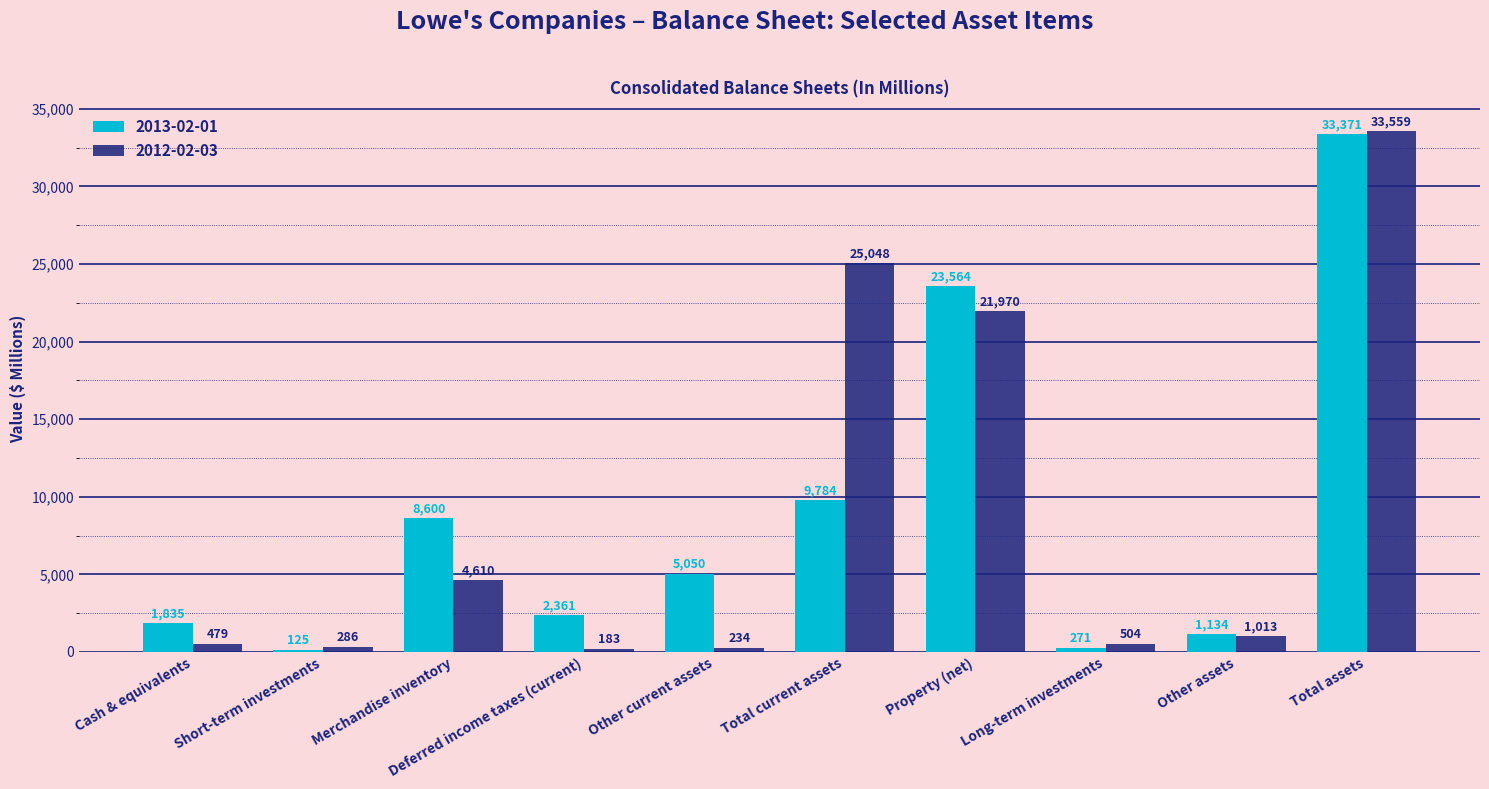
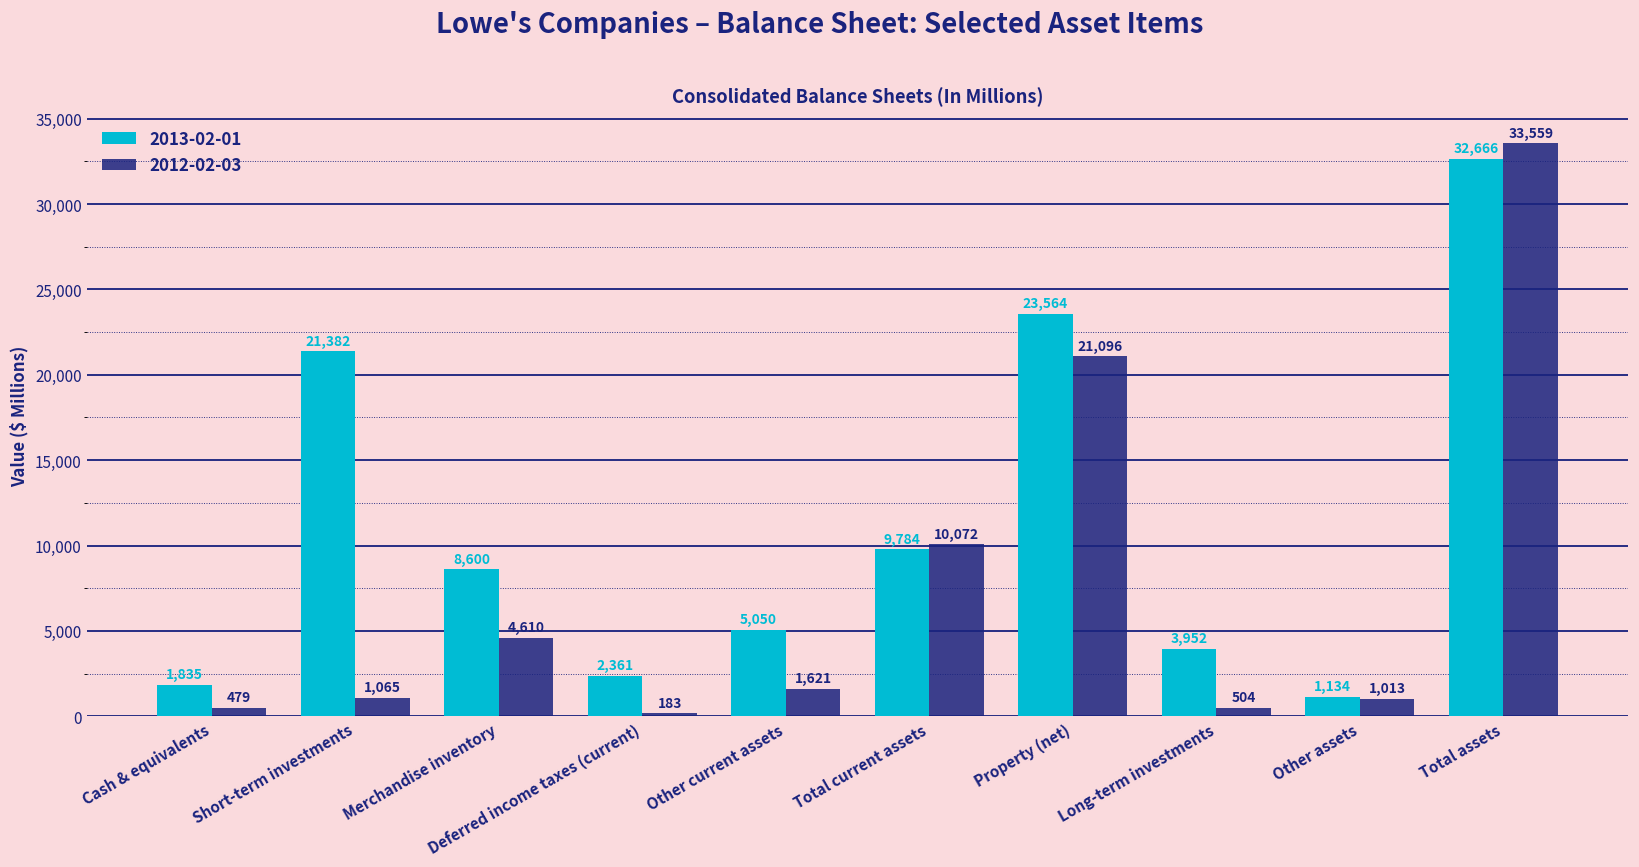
2013-02-01, Short-term investments: 125 -> 21,382
2012-02-03, Short-term investments: 286 -> 1,065
2012-02-03, Other current assets: 234 -> 1,621
2012-02-03, Total current assets: 25,048 -> 10,072
2012-02-03, Property (net): 21,970 -> 21,096
2013-02-01, Long-term investments: 271 -> 3,952
2013-02-01, Total assets: 33,371 -> 32,666
